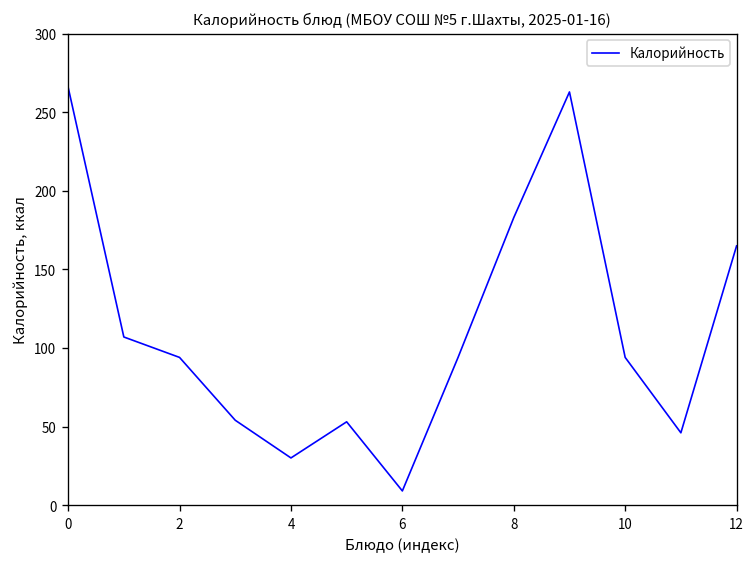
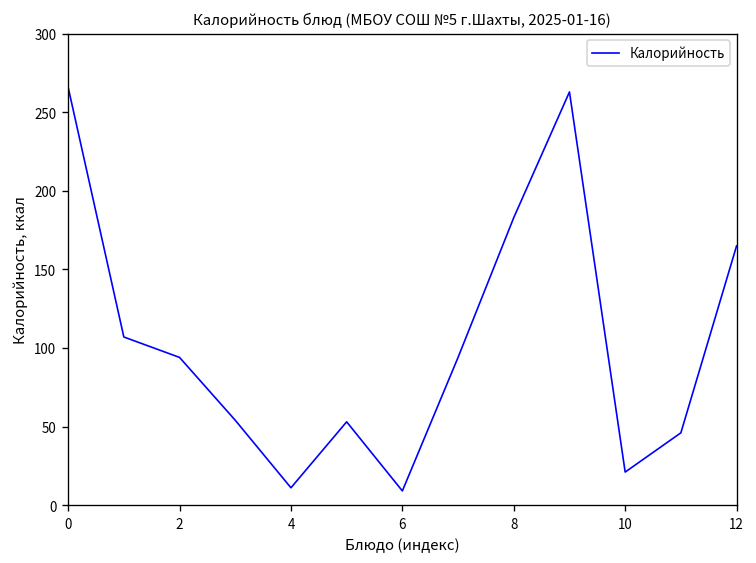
4: 30 -> 11
10: 94 -> 21
